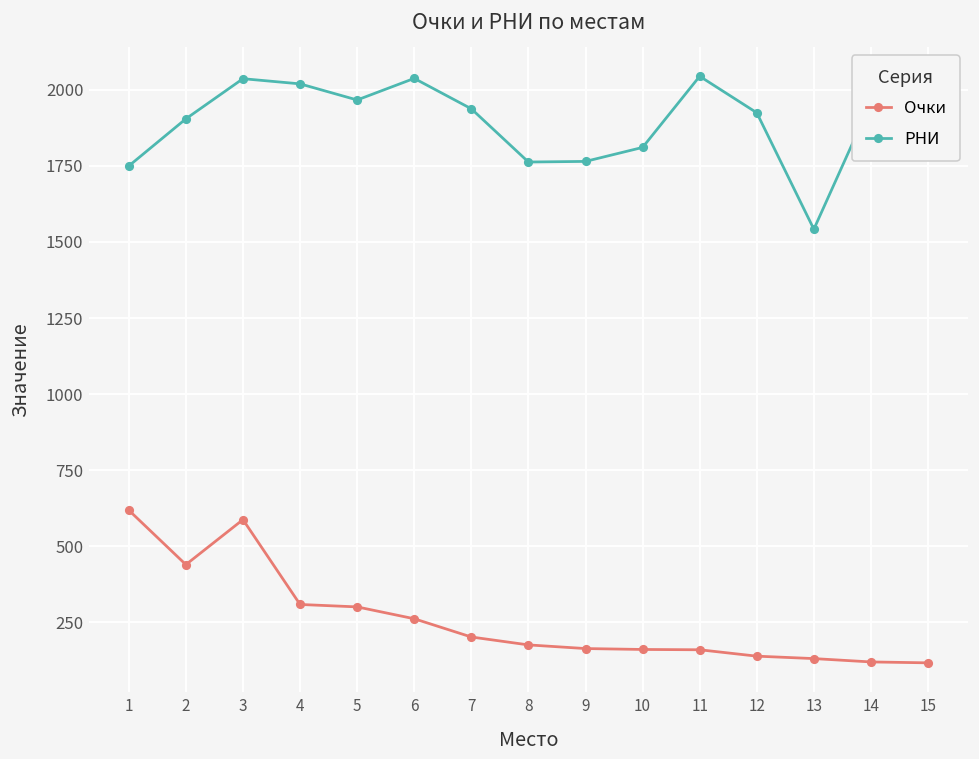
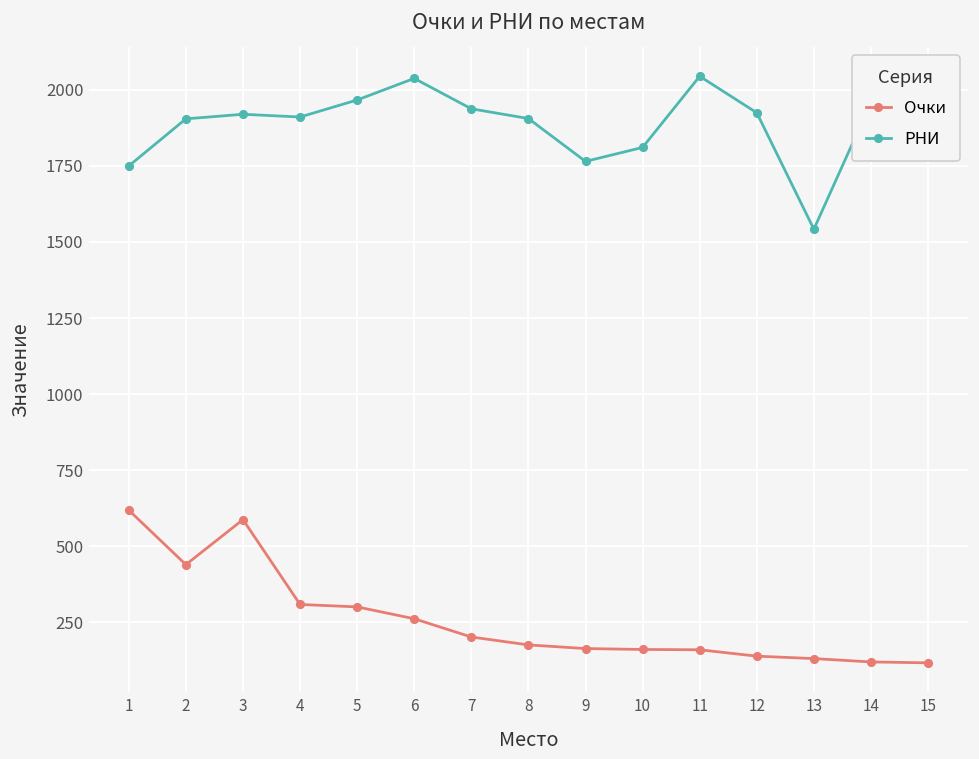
РНИ, 3: 2040 -> 1920
РНИ, 4: 2020 -> 1910
РНИ, 8: 1760 -> 1910
